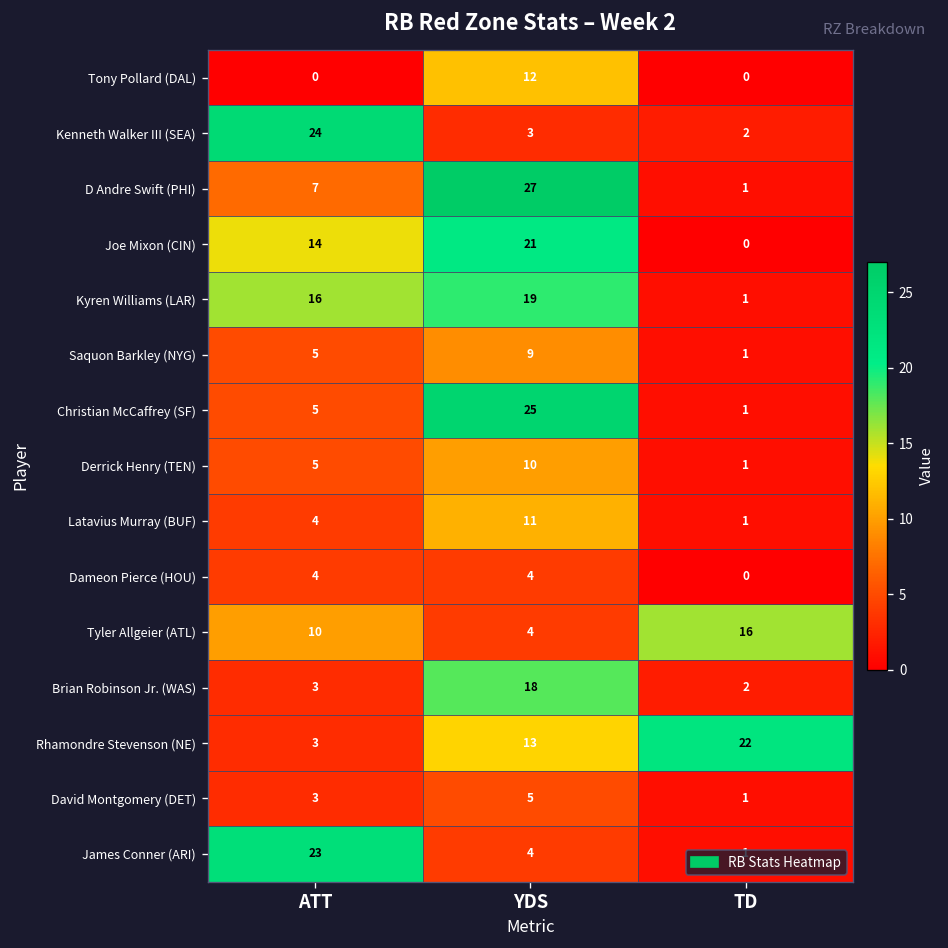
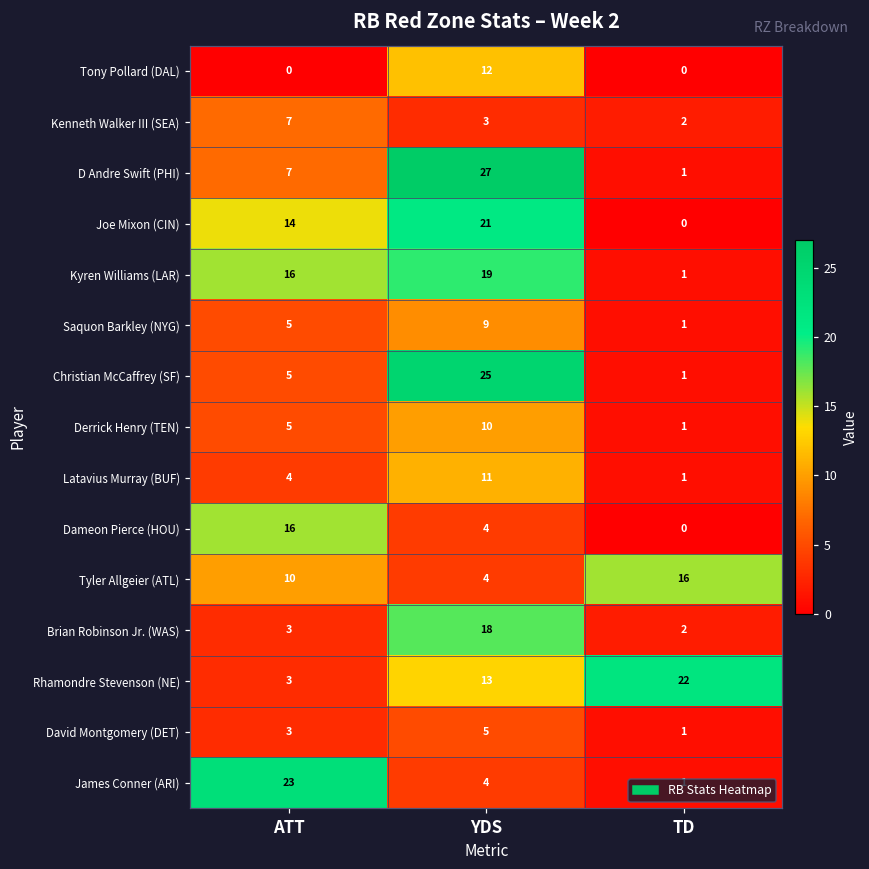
Kenneth Walker III (SEA), ATT: 24 -> 7
Dameon Pierce (HOU), ATT: 4 -> 16
